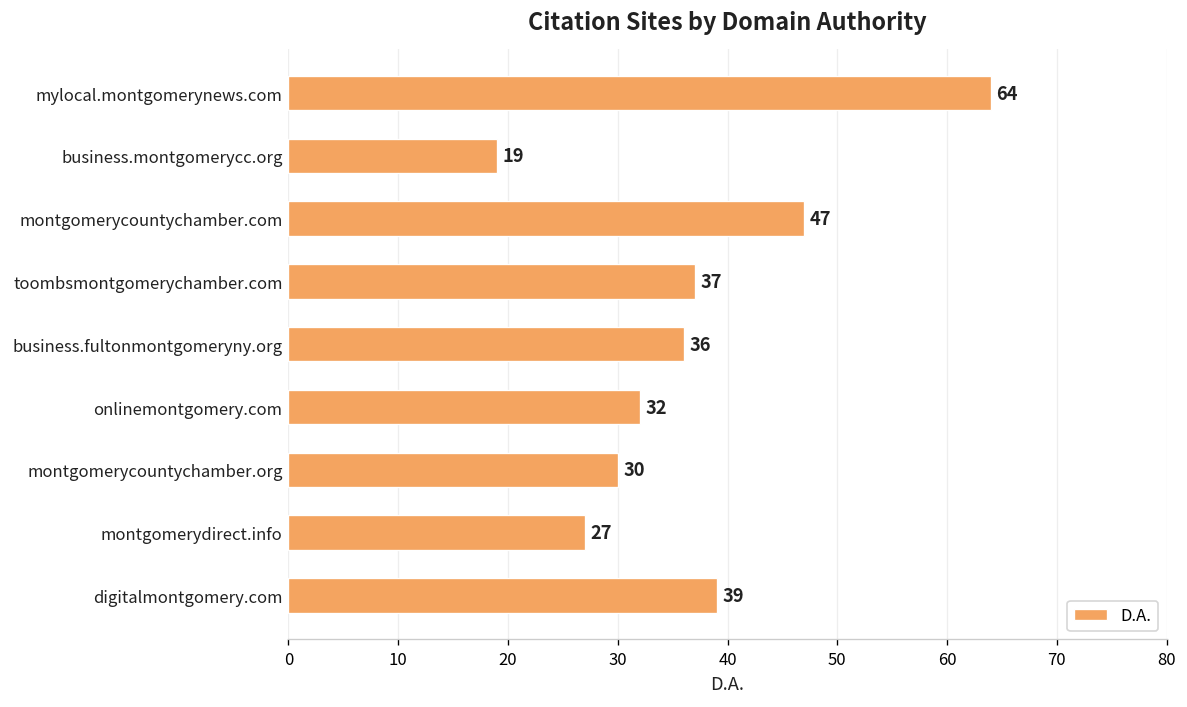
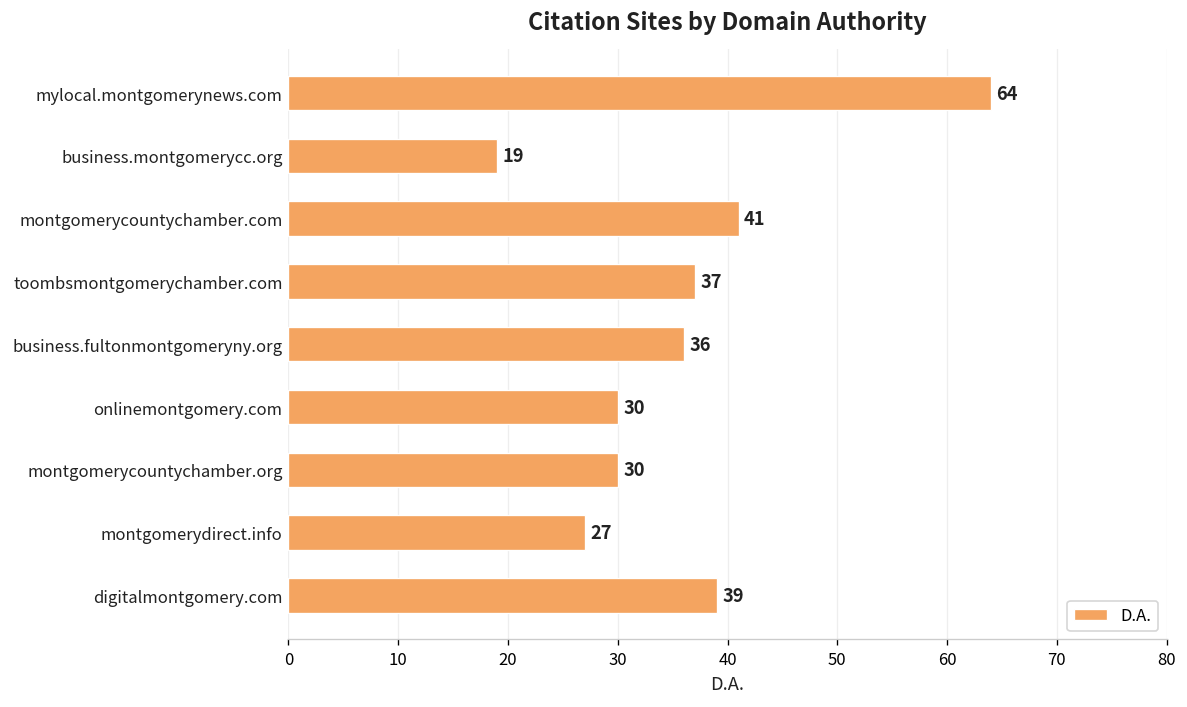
montgomerycountychamber.com: 47 -> 41
onlinemontgomery.com: 32 -> 30
